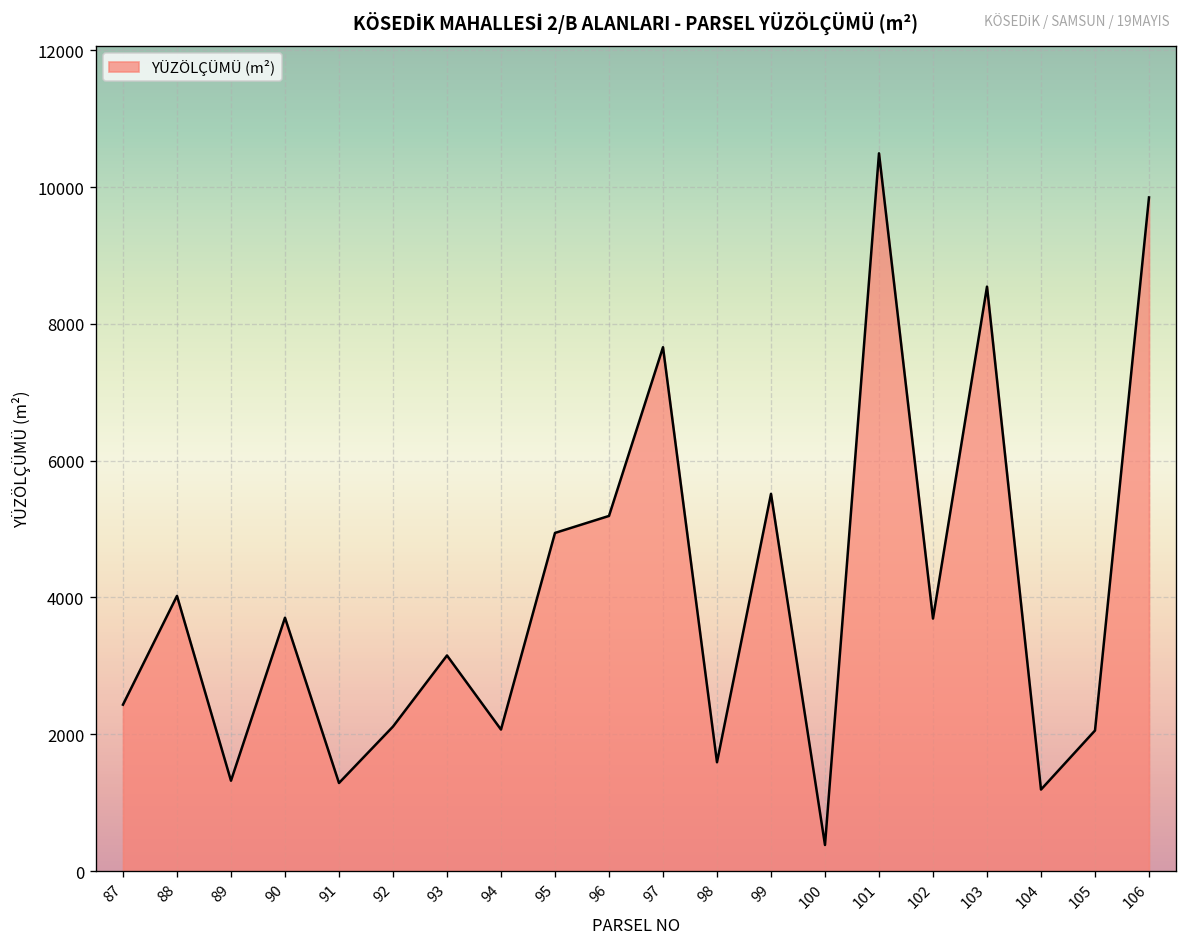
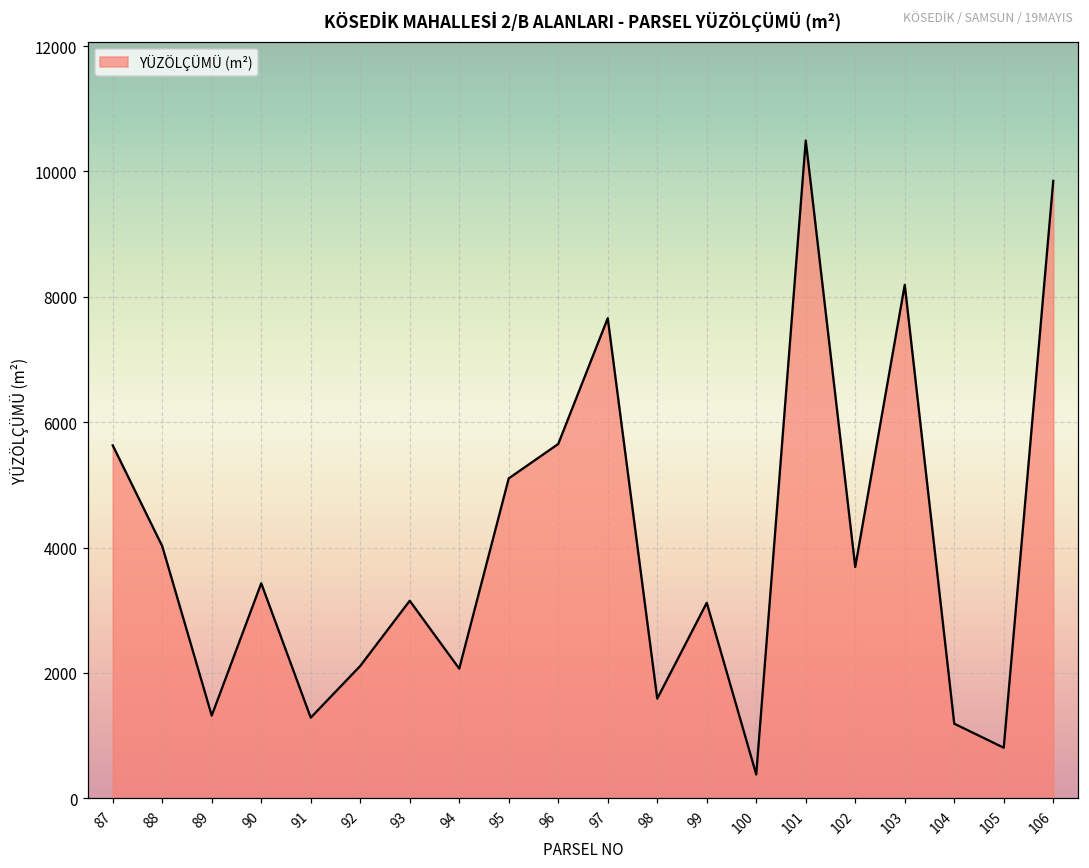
87: 2400 -> 5600
90: 3700 -> 3400
95: 4900 -> 5100
96: 5200 -> 5700
99: 5500 -> 3100
103: 8500 -> 8200
105: 2100 -> 800
